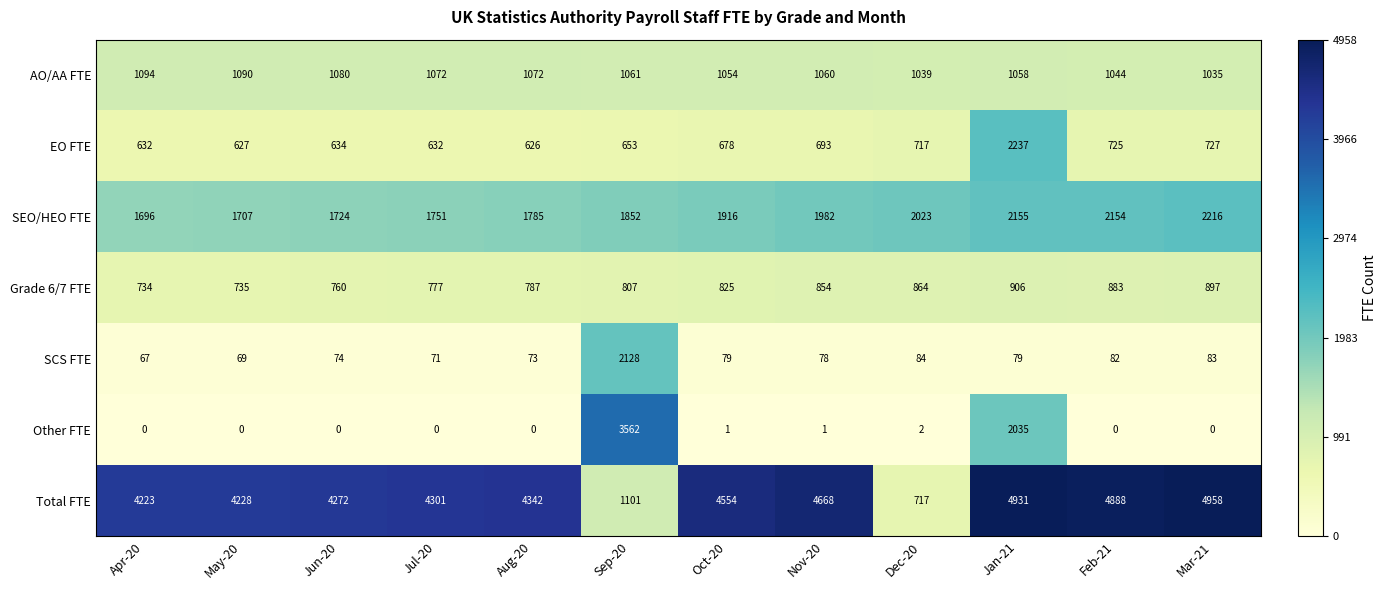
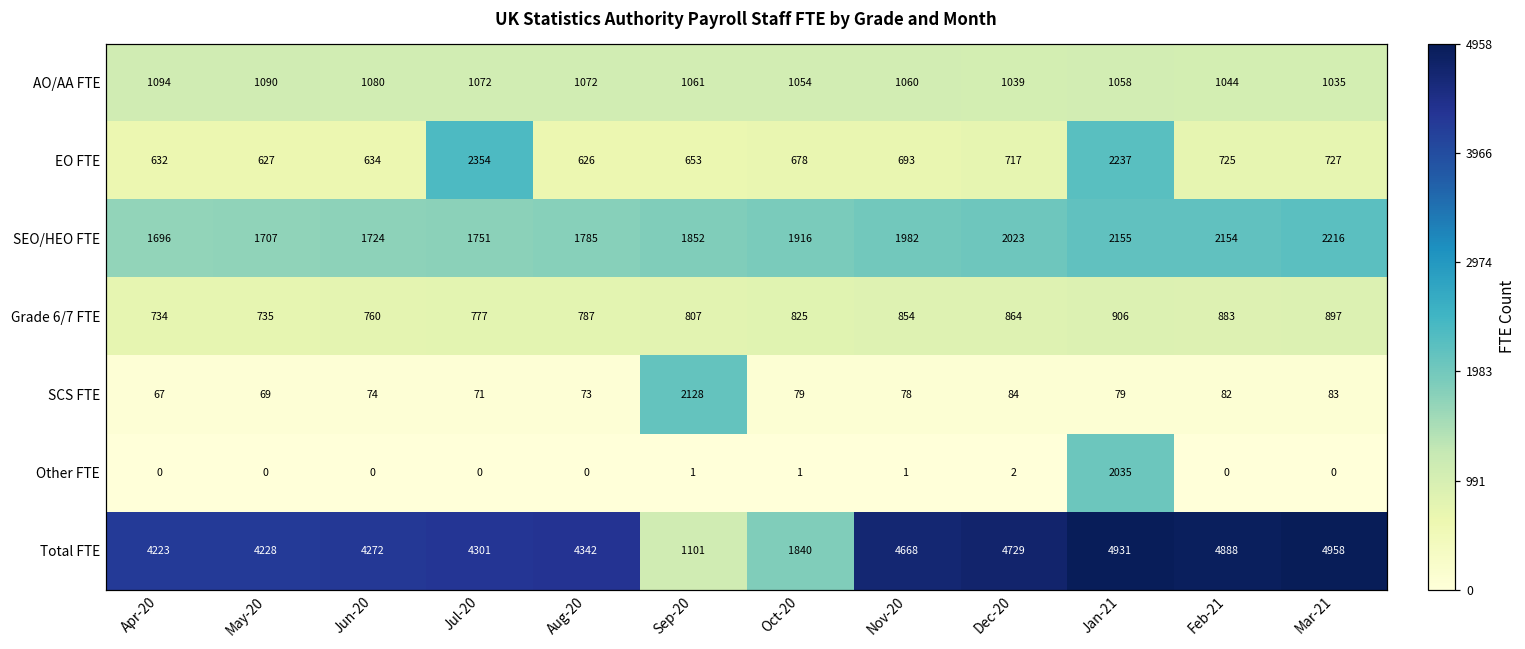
EO FTE, Jul-20: 632 -> 2354
Other FTE, Sep-20: 3562 -> 1
Total FTE, Oct-20: 4554 -> 1840
Total FTE, Dec-20: 717 -> 4729
